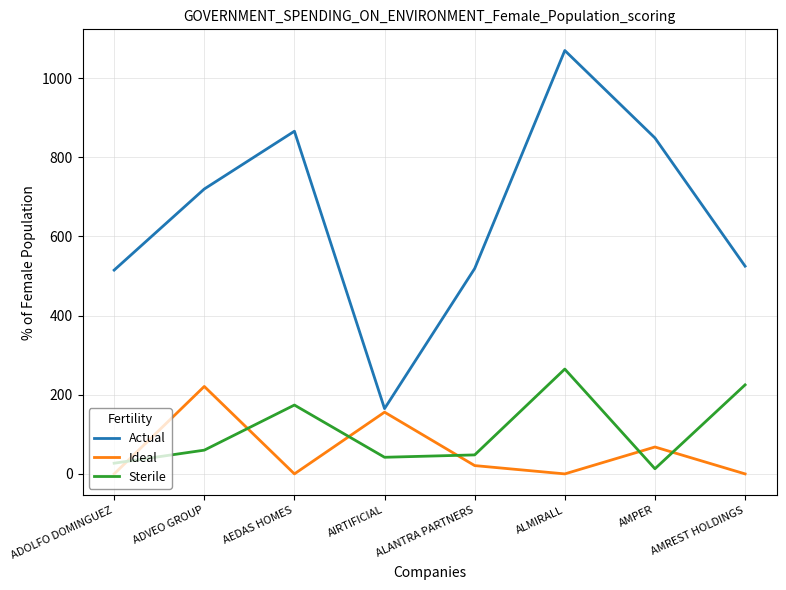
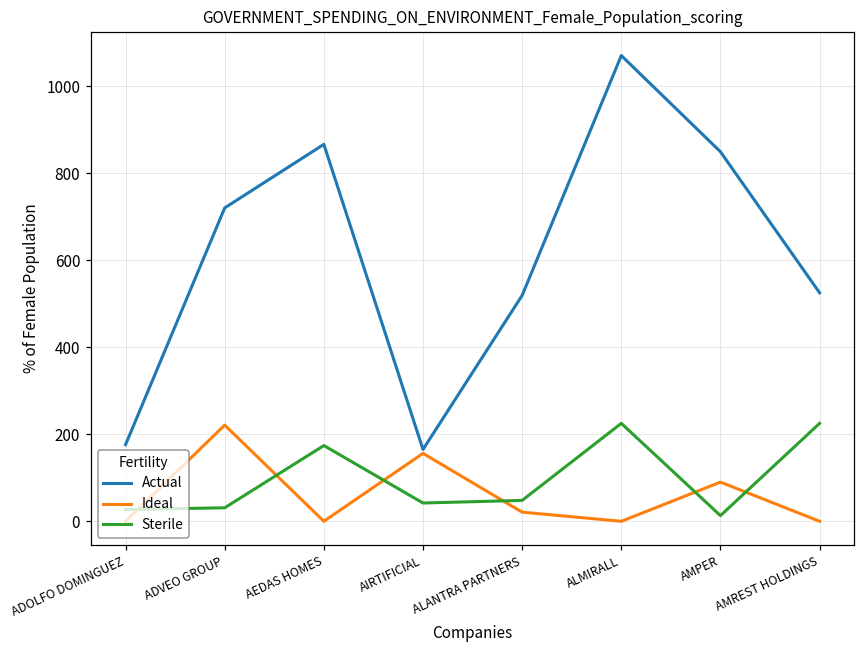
Actual, ADOLFO DOMINGUEZ: 520 -> 180
Sterile, ADVEO GROUP: 60 -> 30
Sterile, ALMIRALL: 270 -> 230
Ideal, AMPER: 70 -> 90
